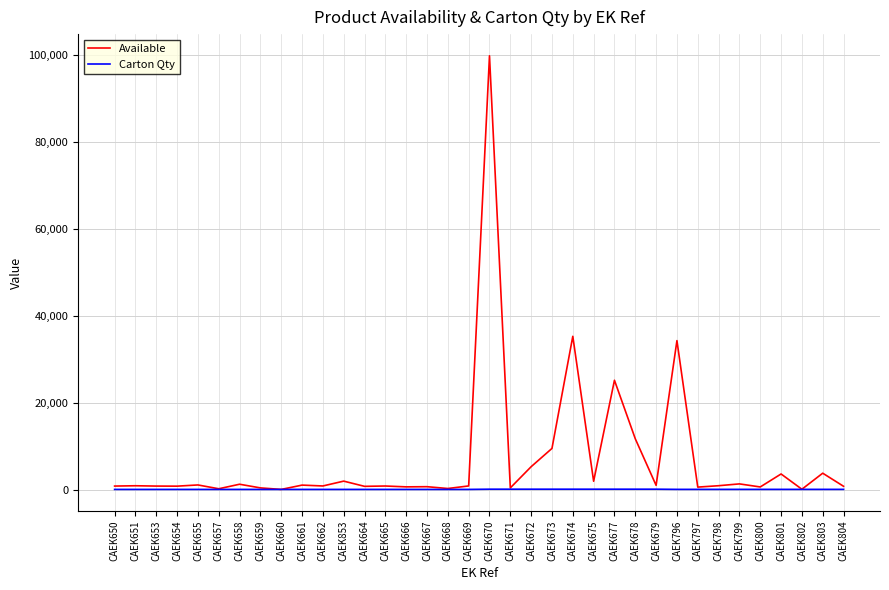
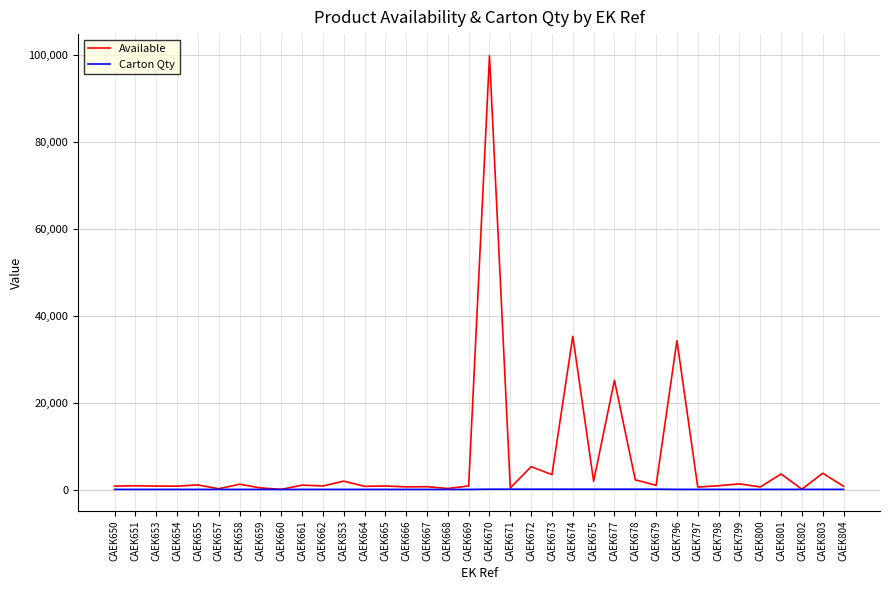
Available, CAEK673: 9,000 -> 3,000
Available, CAEK678: 12,000 -> 2,000
